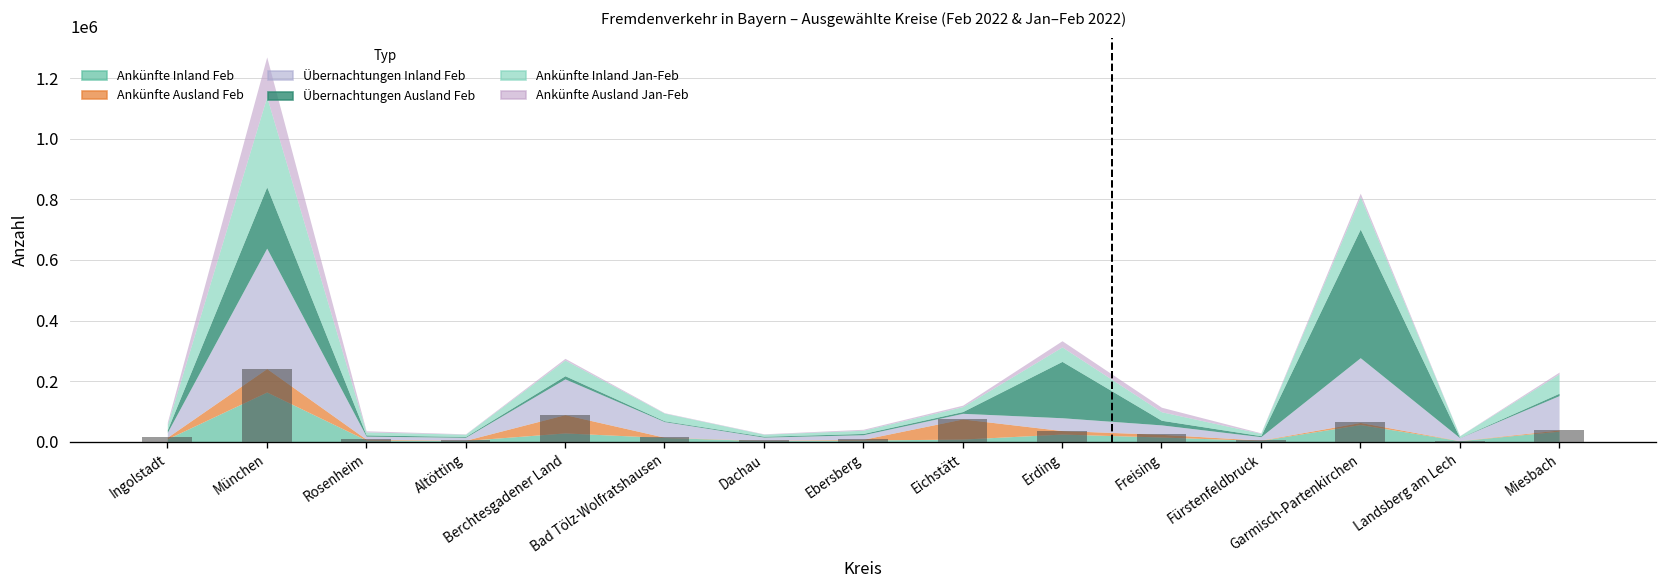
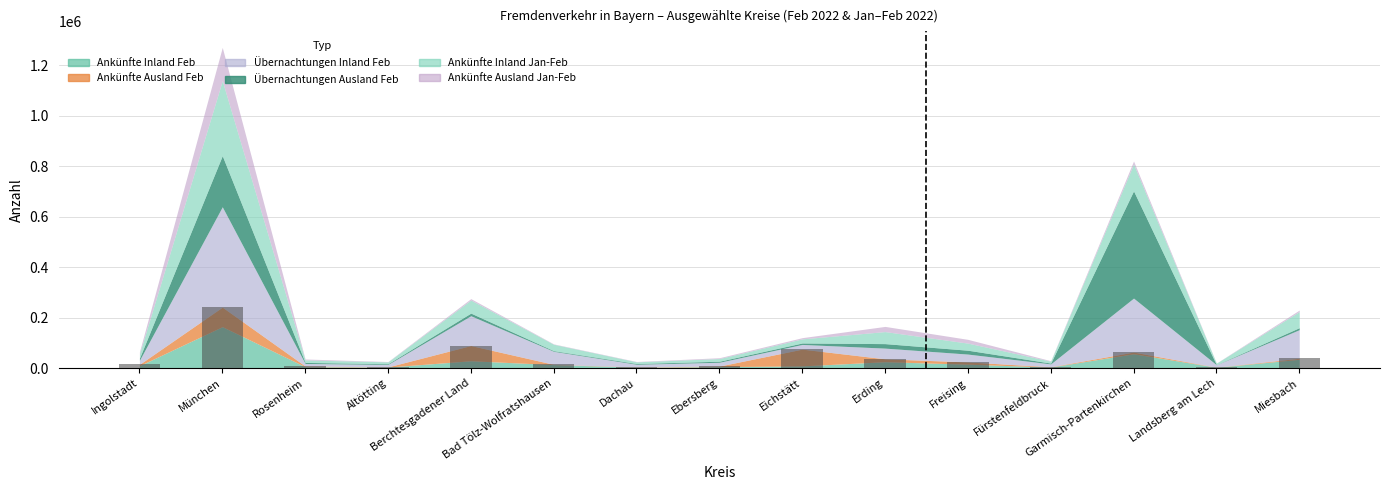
Übernachtungen Ausland Feb, Erding: 190000 -> 20000
